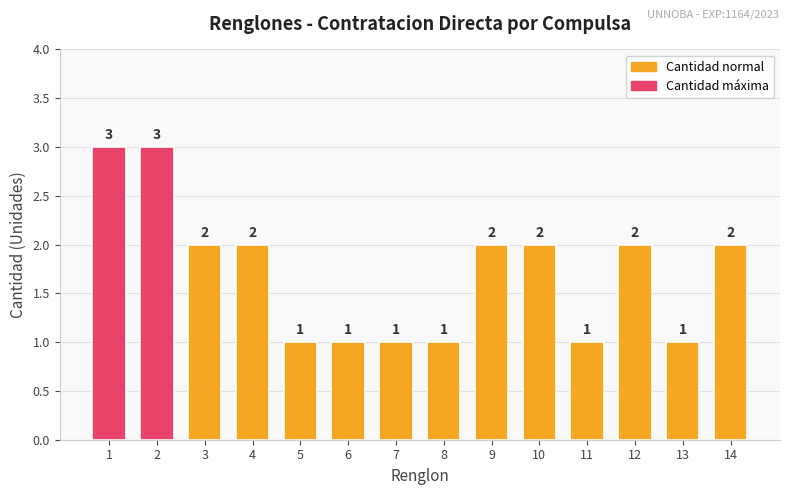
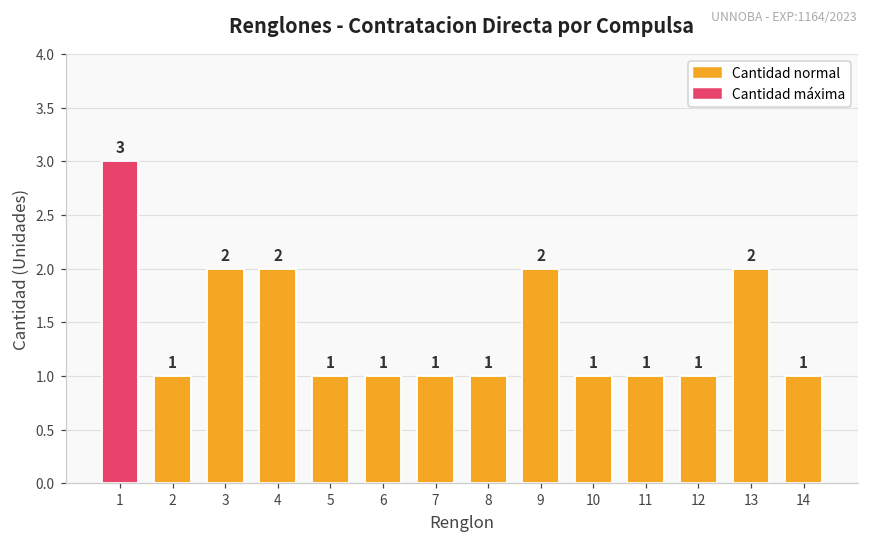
2: 3 -> 1
10: 2 -> 1
12: 2 -> 1
13: 1 -> 2
14: 2 -> 1
